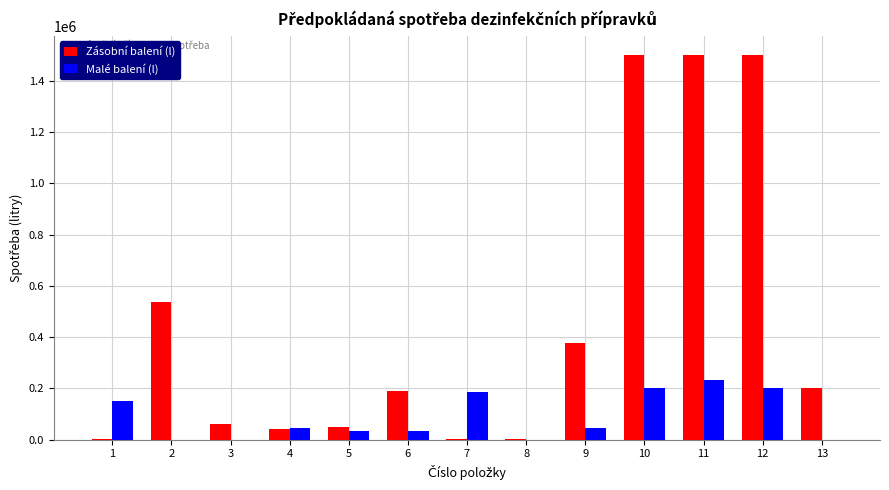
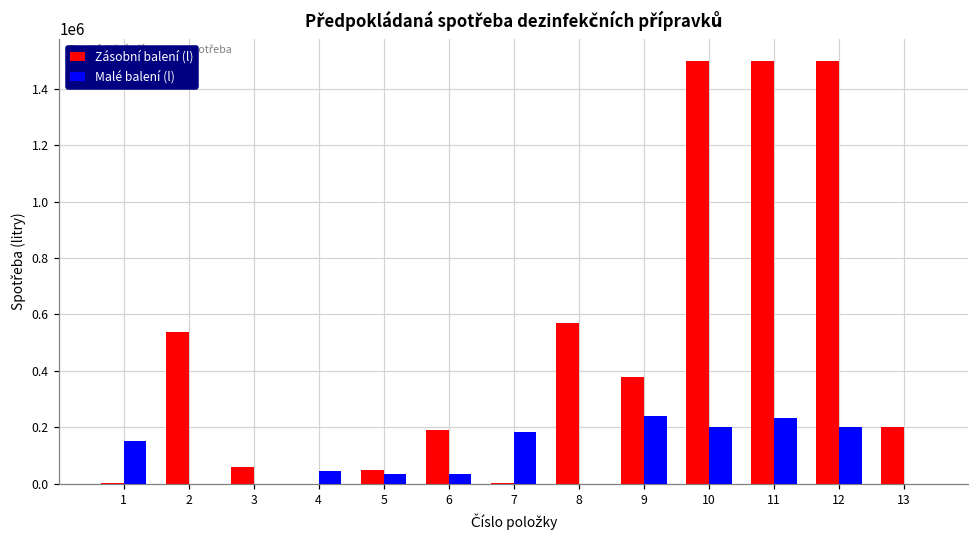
Zásobní balení (l), 4: 40000 -> 0
Zásobní balení (l), 8: 0 -> 570000
Malé balení (l), 9: 50000 -> 240000
